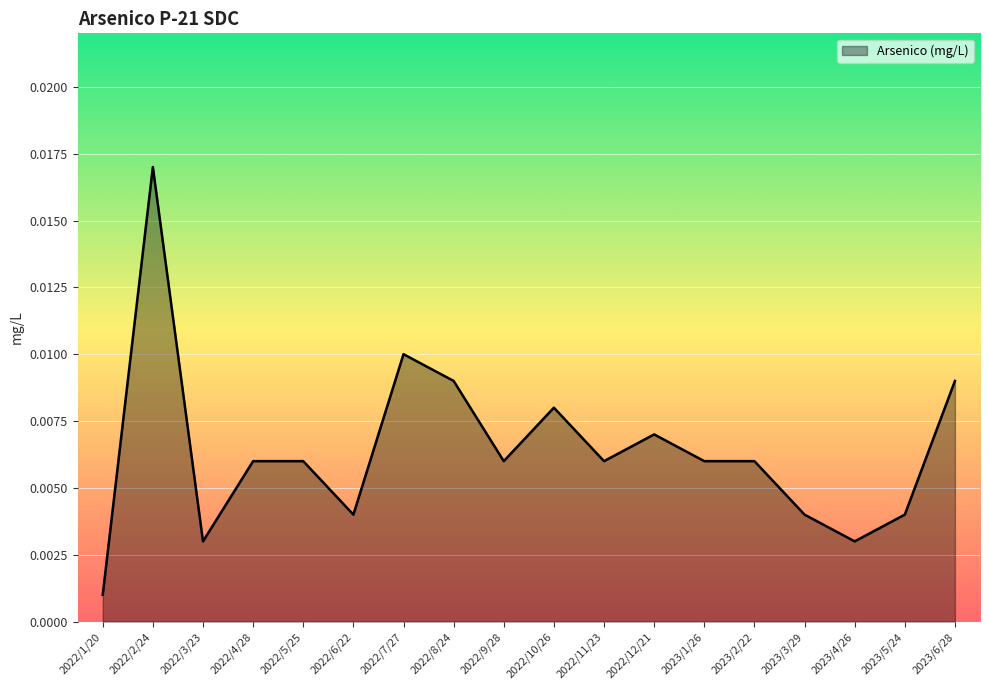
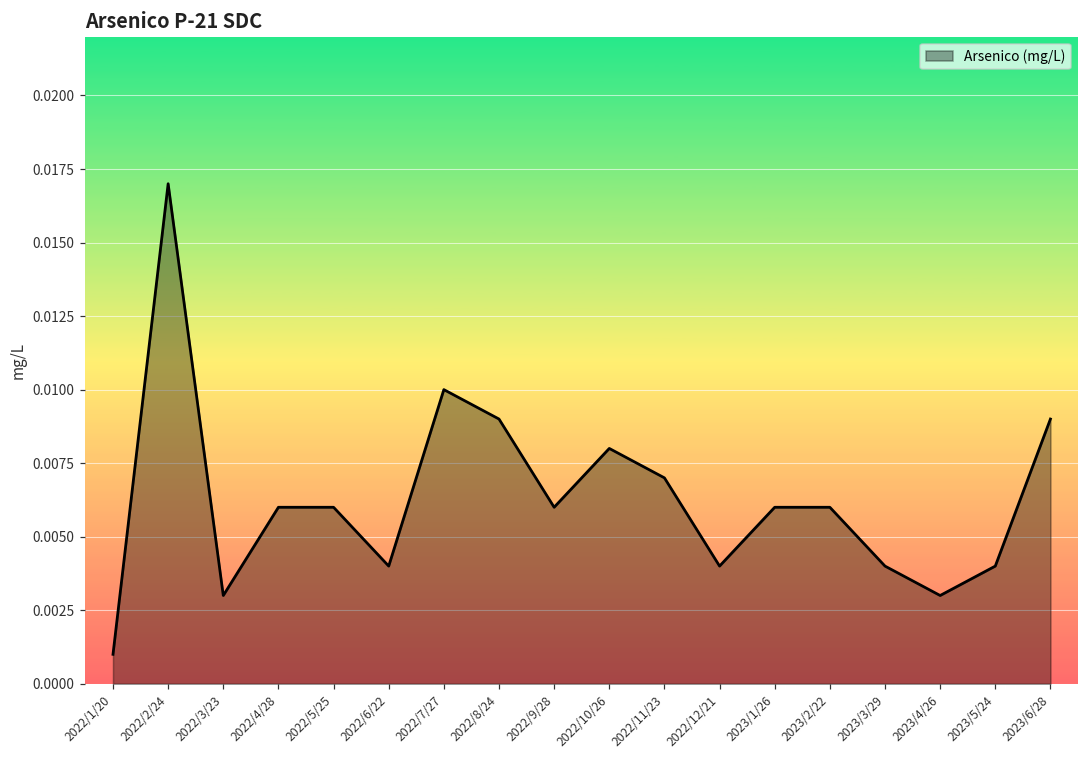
2022/11/23: 0.006 -> 0.007
2022/12/21: 0.007 -> 0.004
